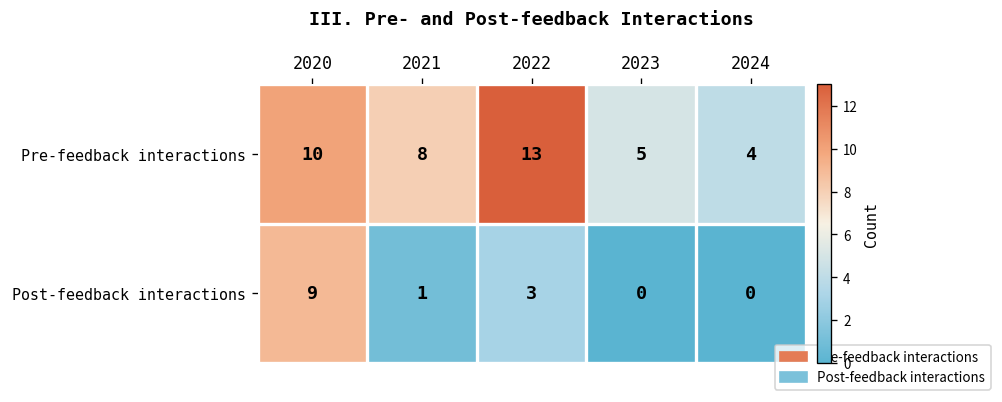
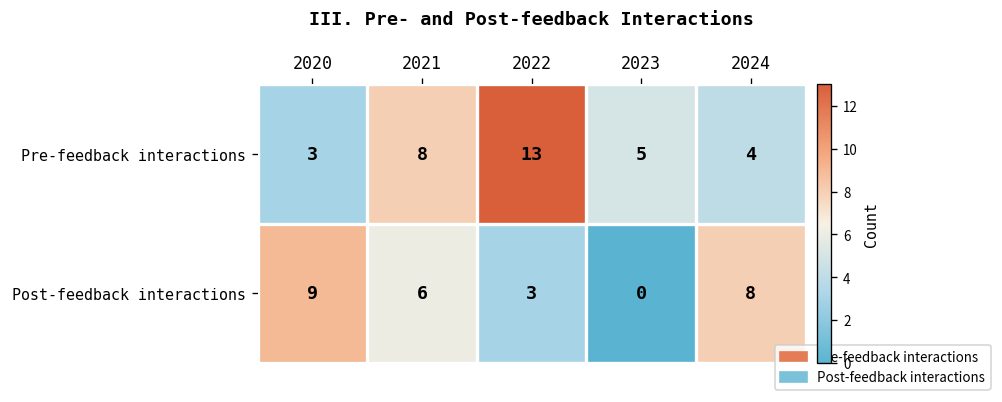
Pre-feedback interactions, 2020: 10 -> 3
Post-feedback interactions, 2021: 1 -> 6
Post-feedback interactions, 2024: 0 -> 8
